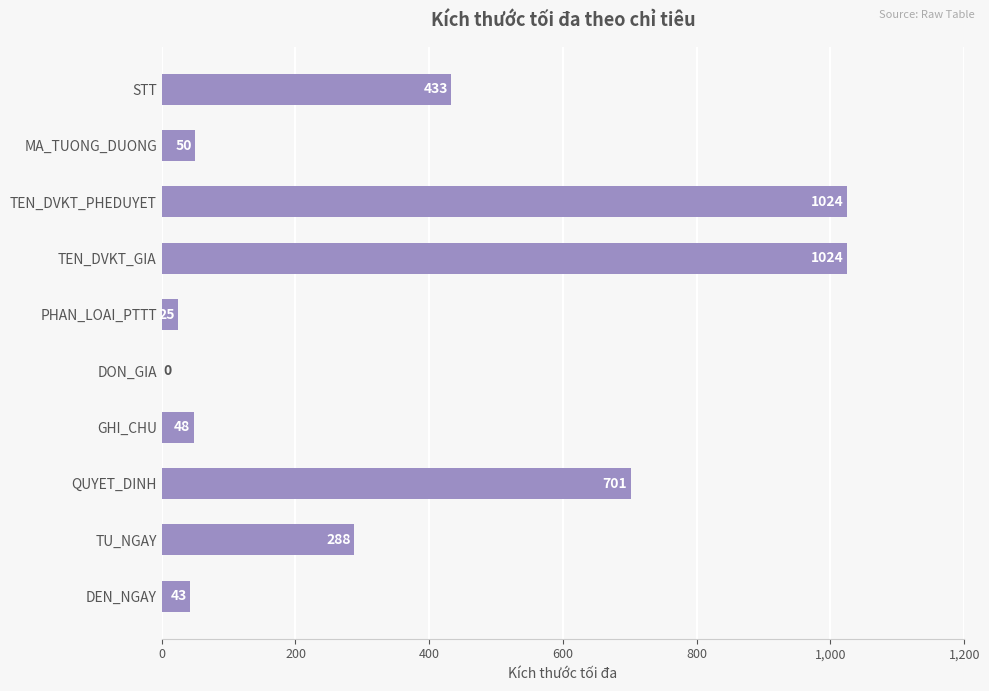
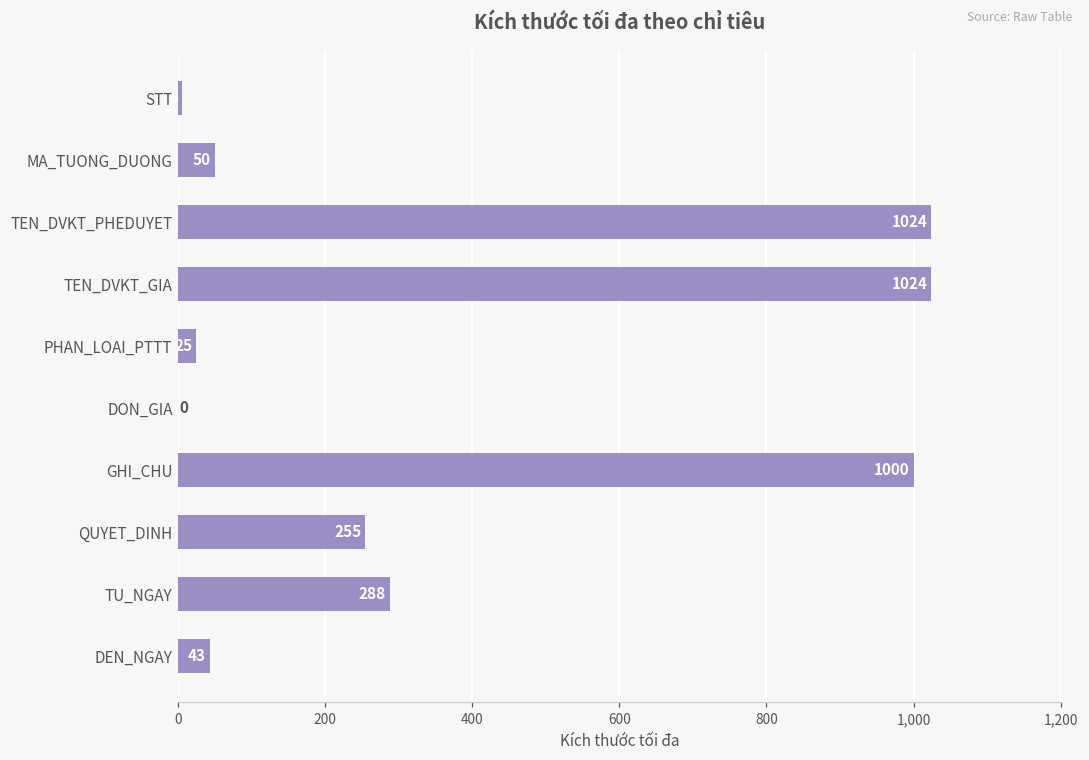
STT: 430 -> 10
GHI_CHU: 48 -> 1000
QUYET_DINH: 701 -> 255
